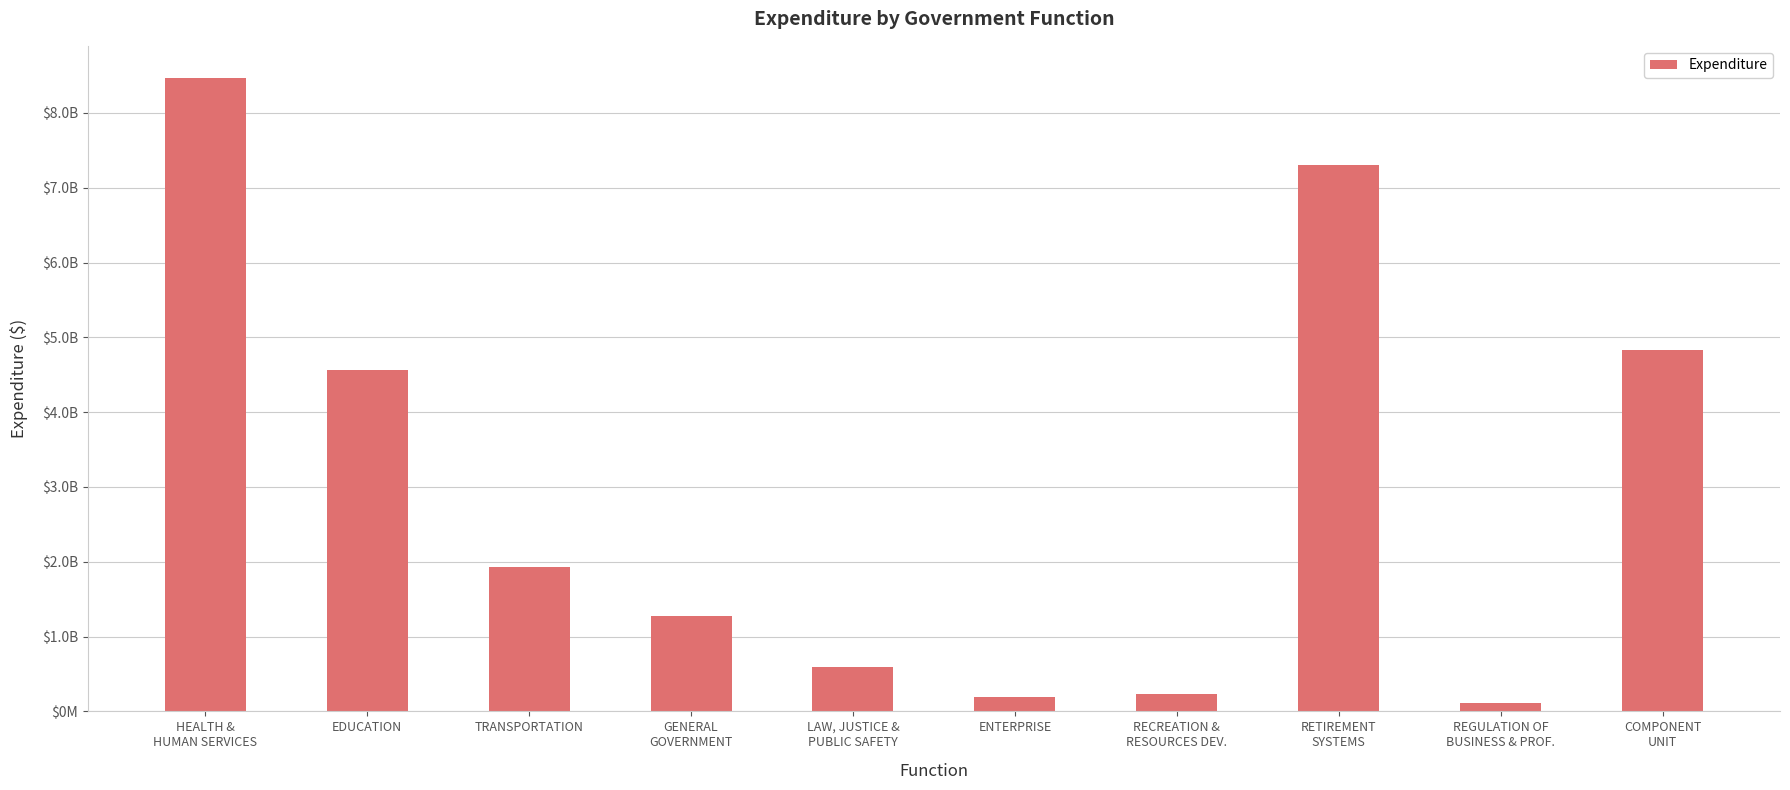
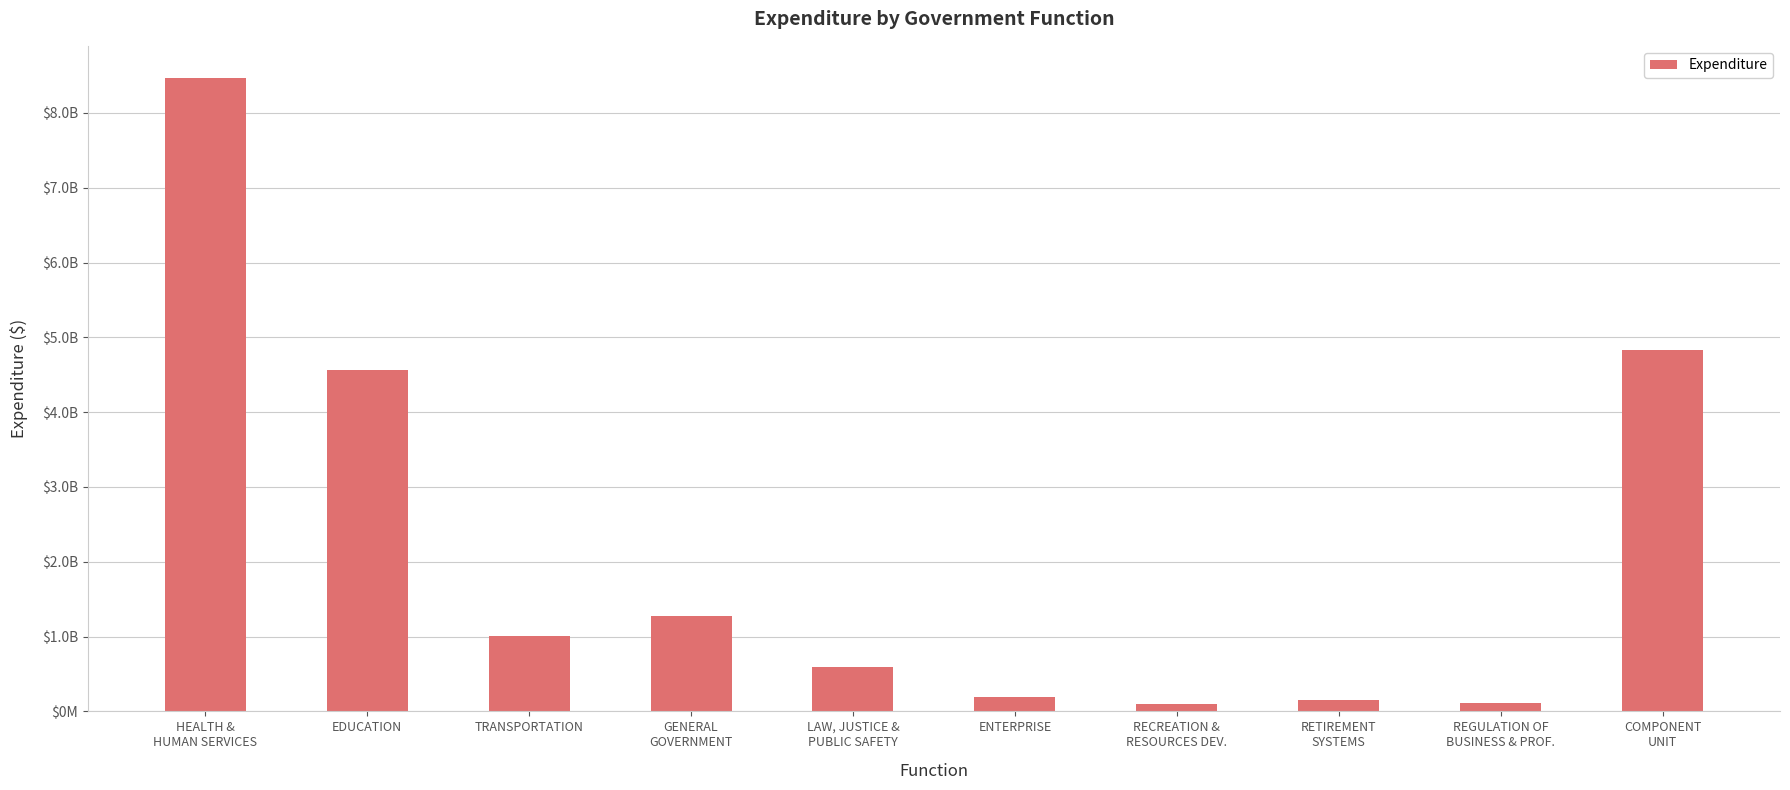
TRANSPORTATION: $1900000000 -> $1000000000
RECREATION & RESOURCES DEV.: $200000000 -> $100000000
RETIREMENT SYSTEMS: $7300000000 -> $200000000
